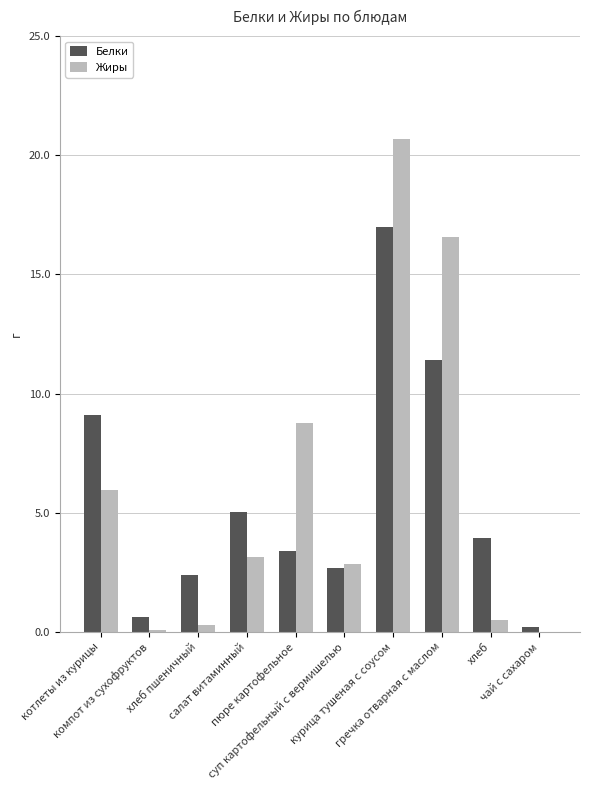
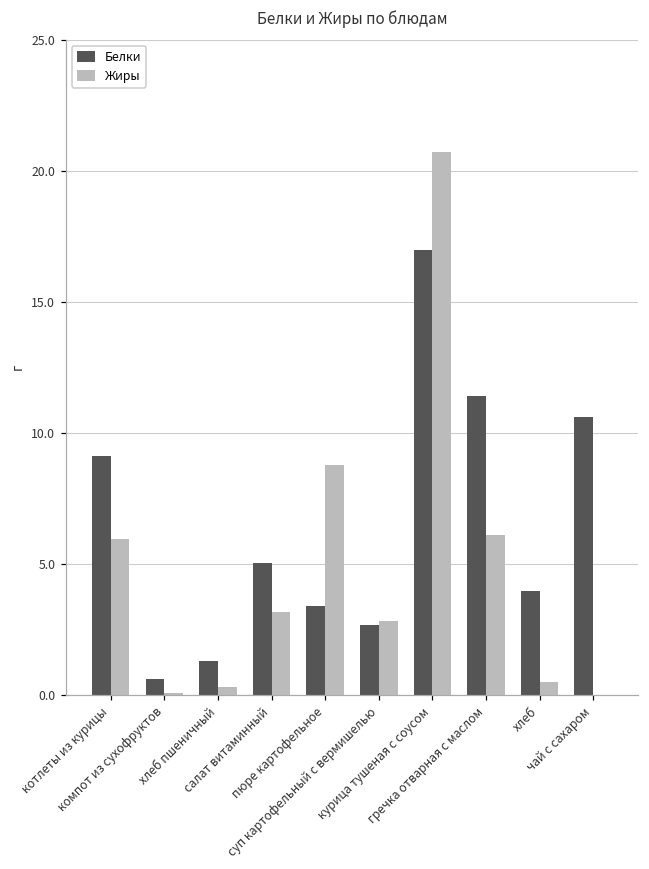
Белки, хлеб пшеничный: 2.4 -> 1.3
Жиры, гречка отварная с маслом: 16.6 -> 6.1
Белки, чай с сахаром: 0.2 -> 10.6
